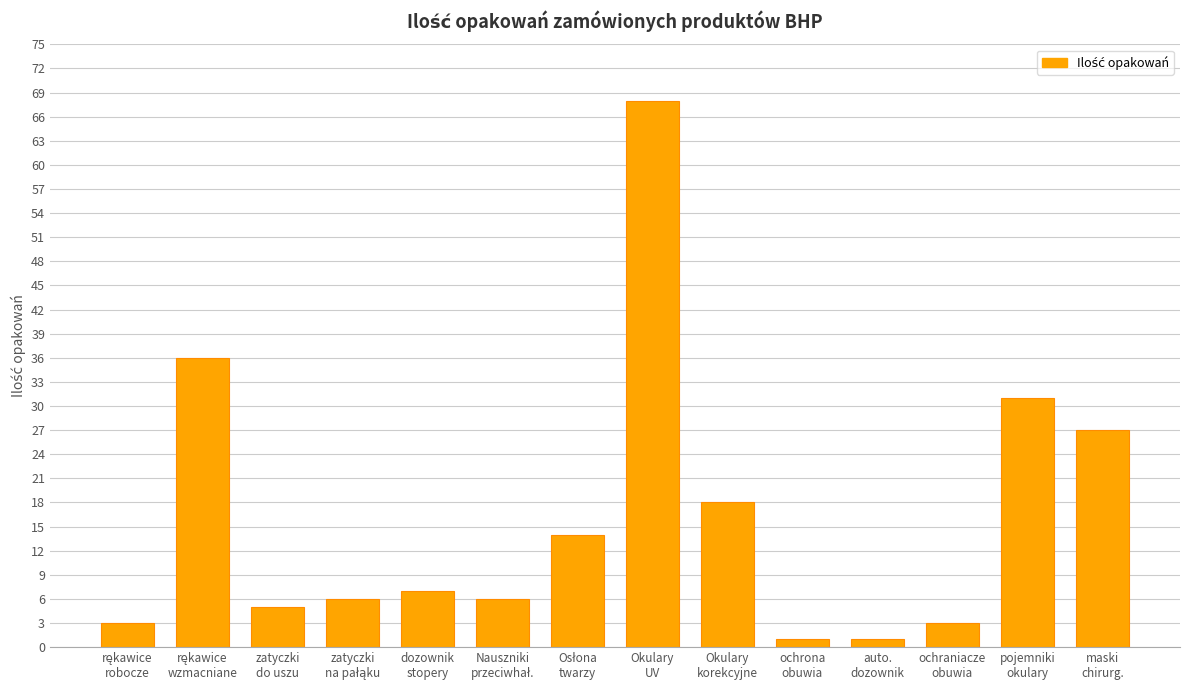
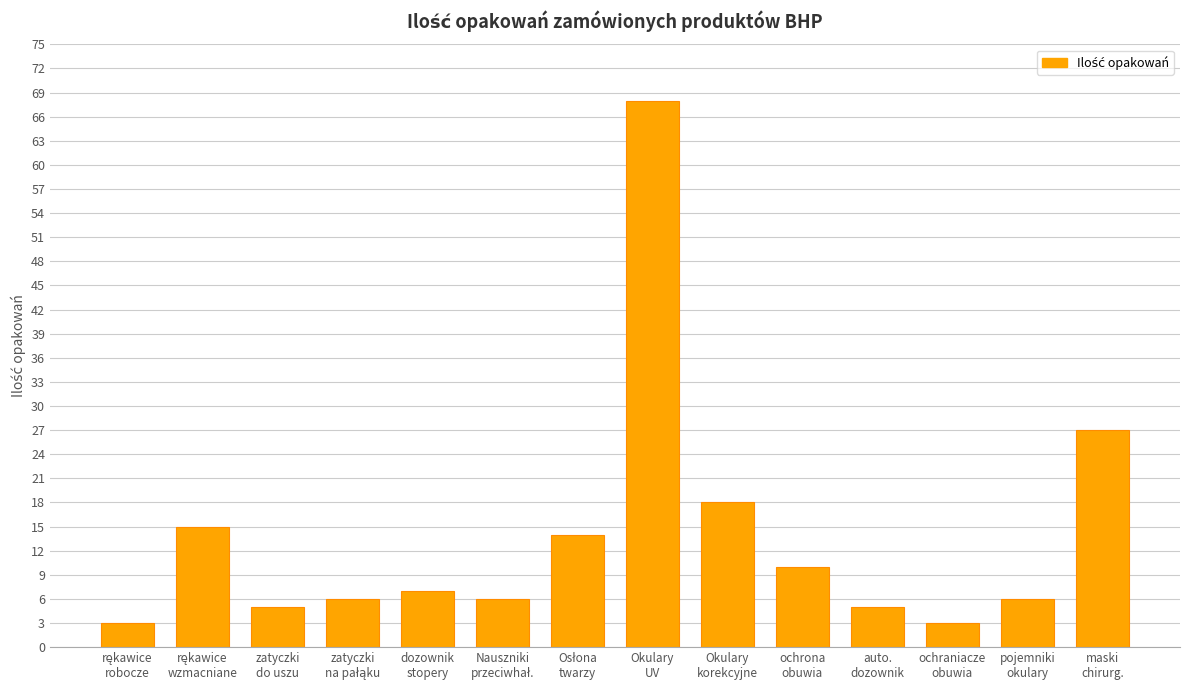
rękawice wzmacniane: 36 -> 15
ochrona obuwia: 1 -> 10
auto. dozownik: 1 -> 5
pojemniki okulary: 31 -> 6
